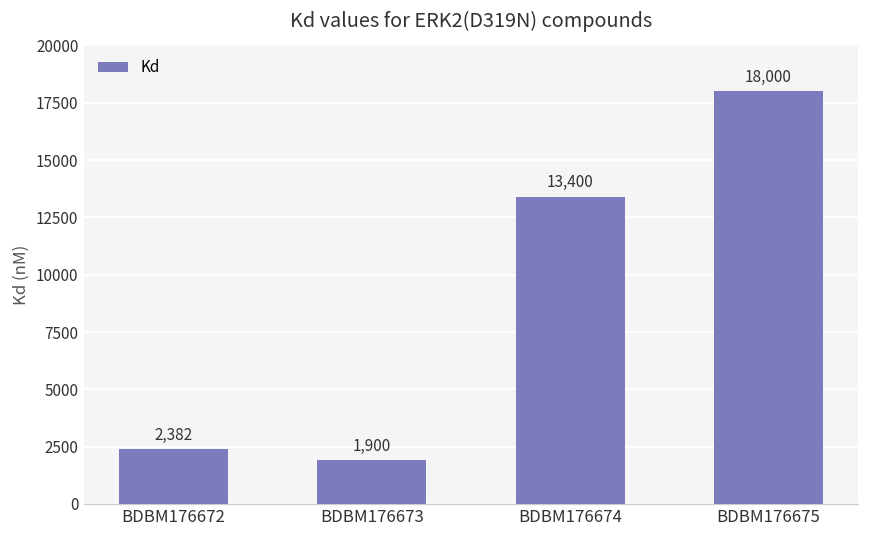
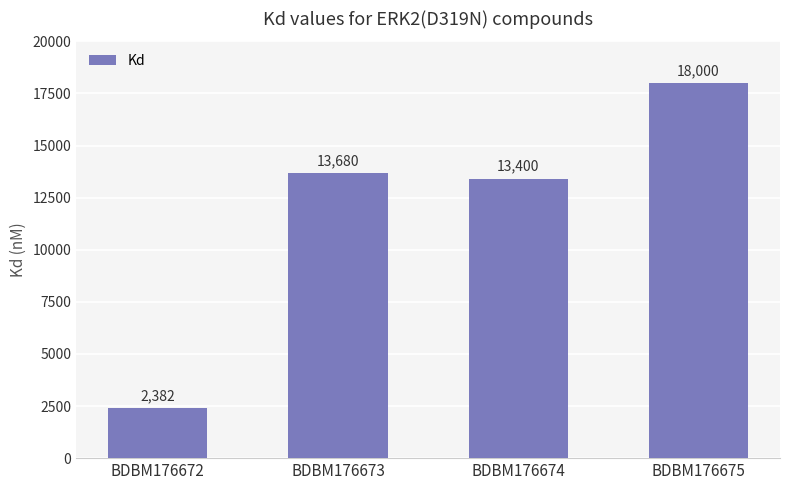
BDBM176673: 1,900 -> 13,680
